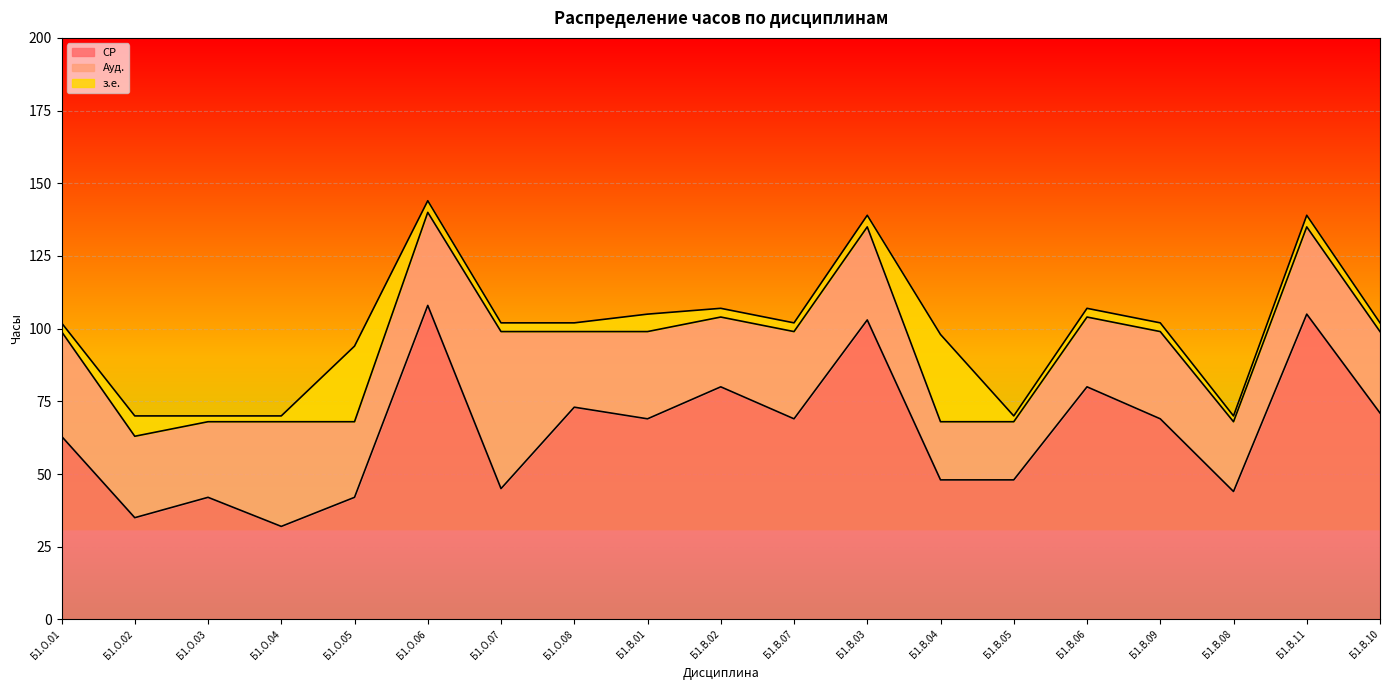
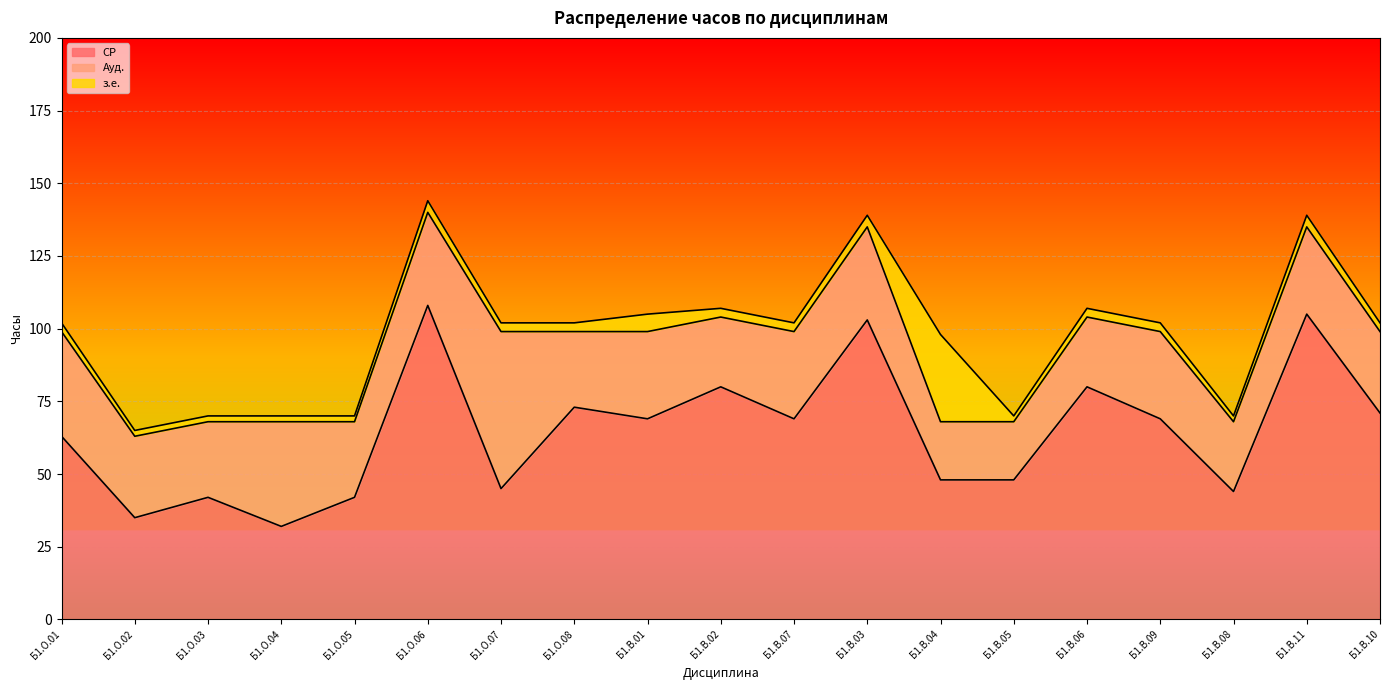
з.е., Б1.О.02: 7 -> 2
з.е., Б1.О.05: 26 -> 2
